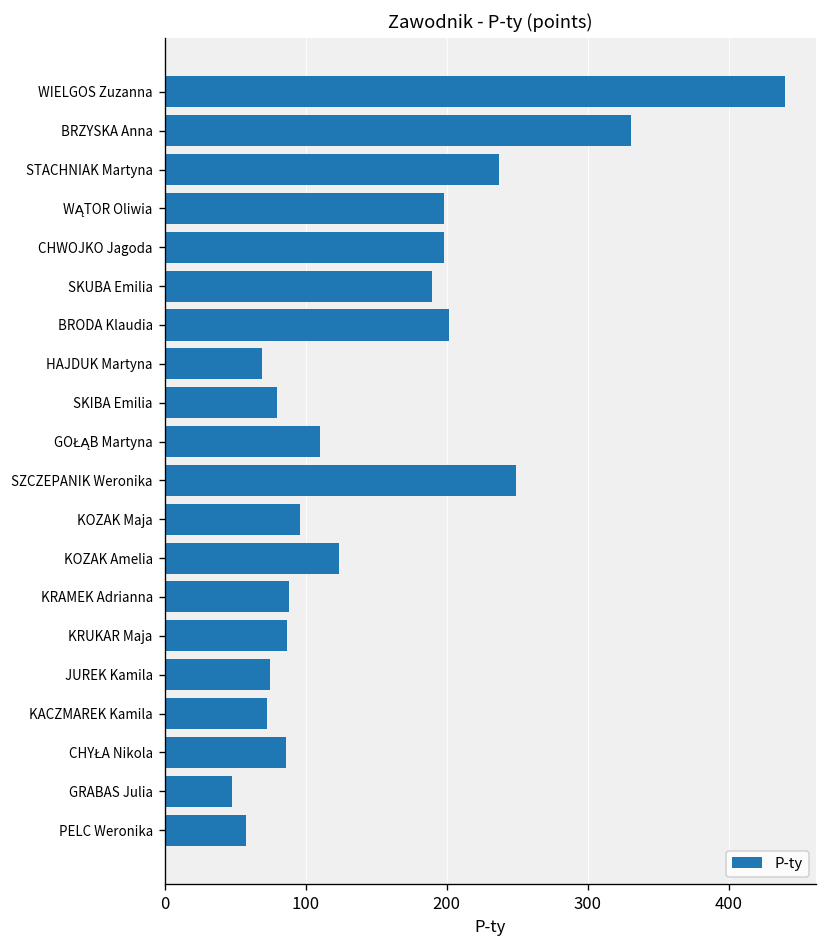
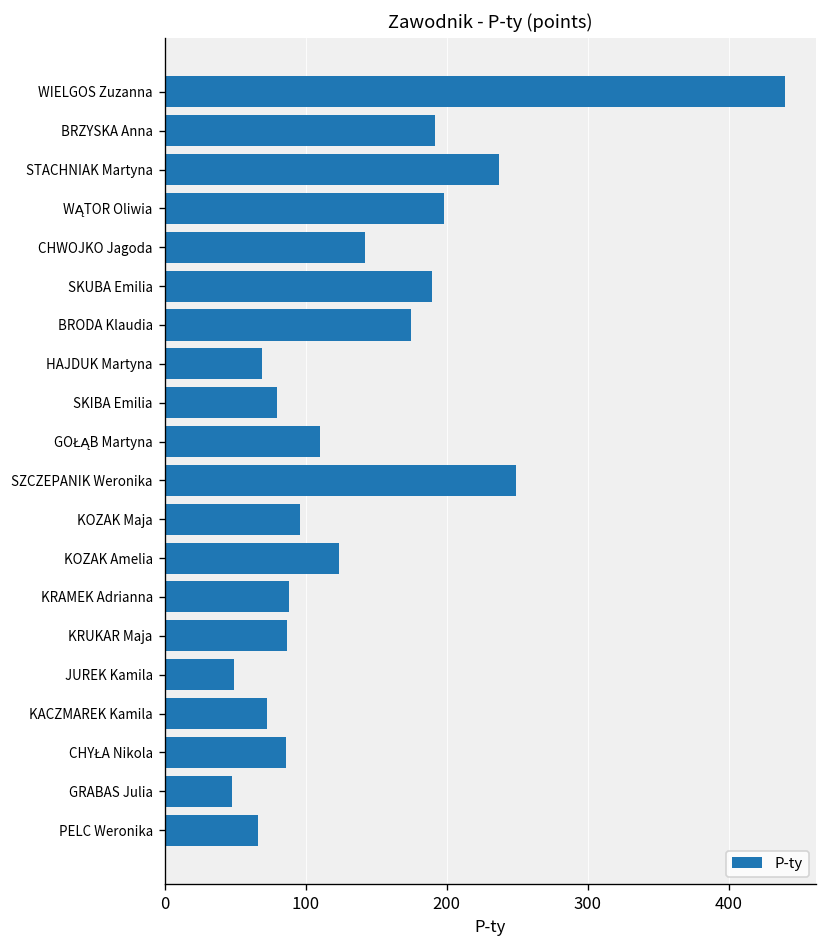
BRZYSKA Anna: 331 -> 192
CHWOJKO Jagoda: 198 -> 142
BRODA Klaudia: 202 -> 175
JUREK Kamila: 75 -> 49
PELC Weronika: 58 -> 66
